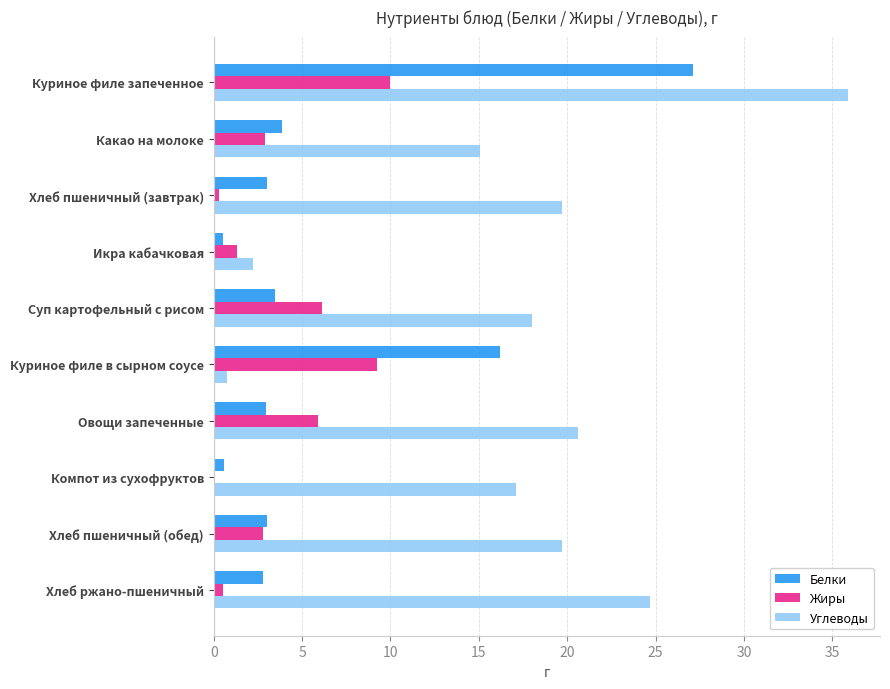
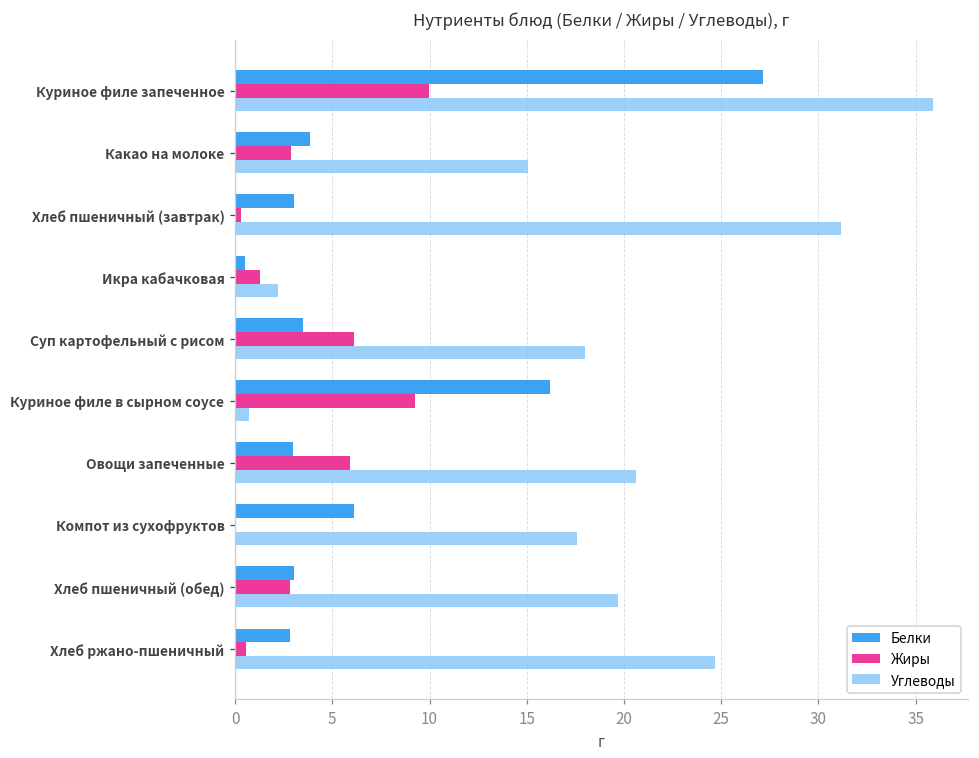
Углеводы, Хлеб пшеничный (завтрак): 19.7 -> 31.2
Белки, Компот из сухофруктов: 0.6 -> 6.1
Углеводы, Компот из сухофруктов: 17.1 -> 17.6
